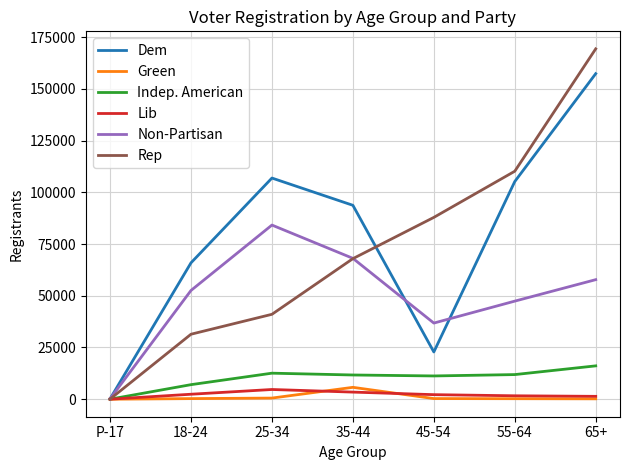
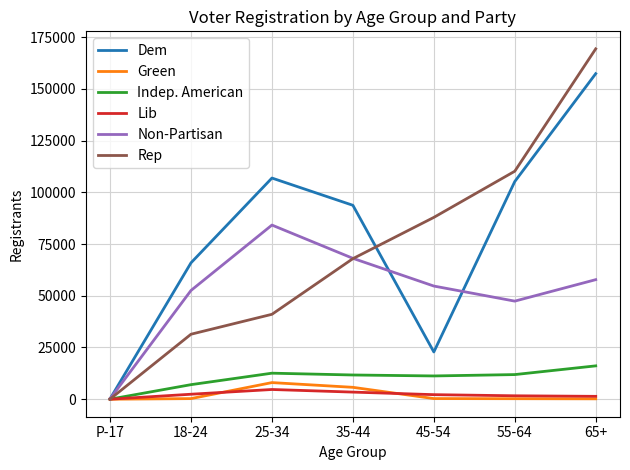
Green, 25-34: 1000 -> 8000
Non-Partisan, 45-54: 37000 -> 55000
